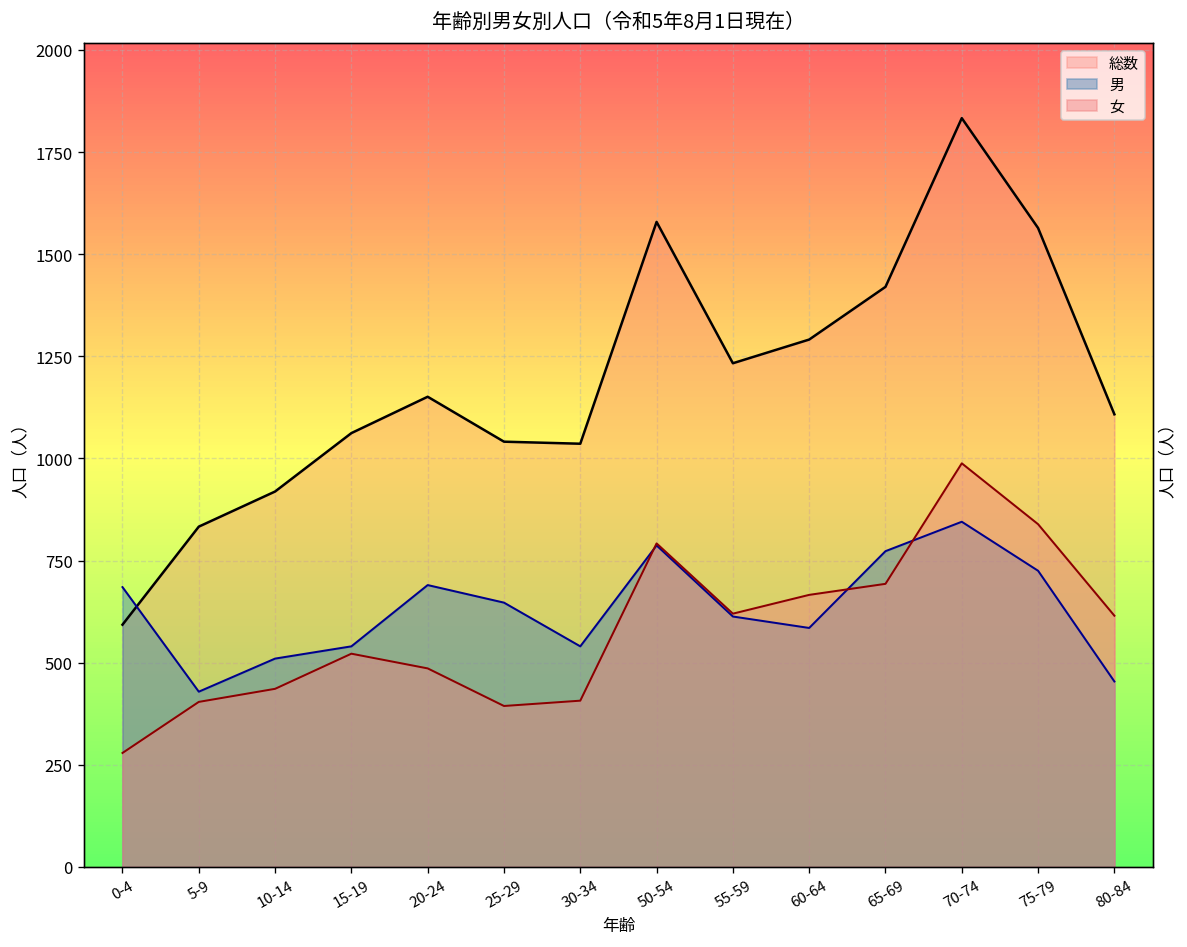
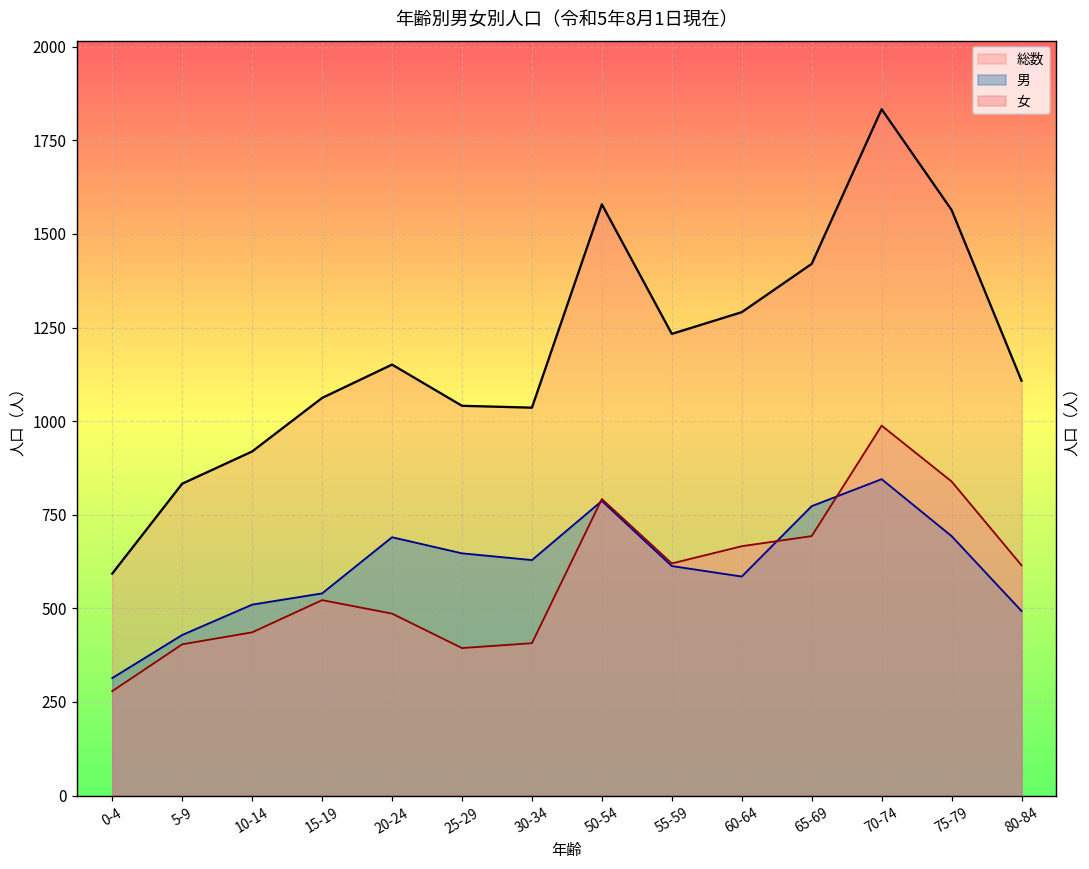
男, 0-4: 690 -> 310
男, 30-34: 540 -> 630
男, 75-79: 730 -> 690
男, 80-84: 450 -> 490
